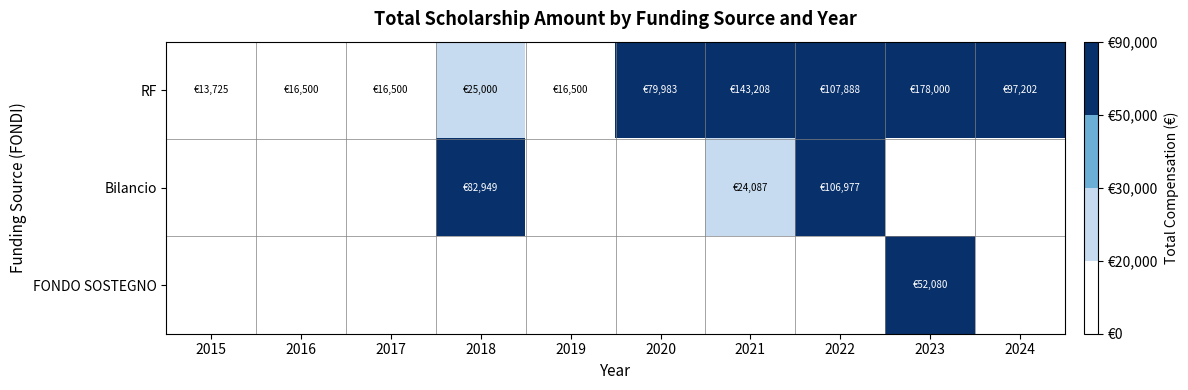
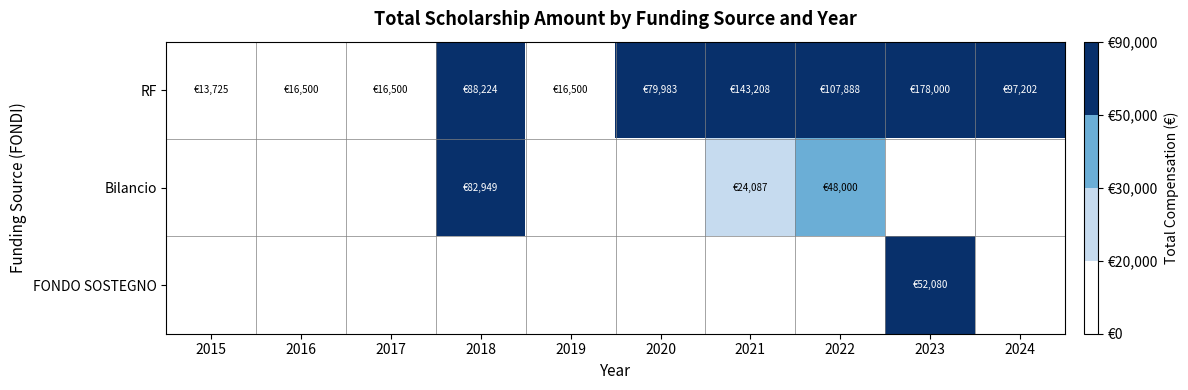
RF, 2018: €25,000 -> €88,224
Bilancio, 2022: €106,977 -> €48,000
